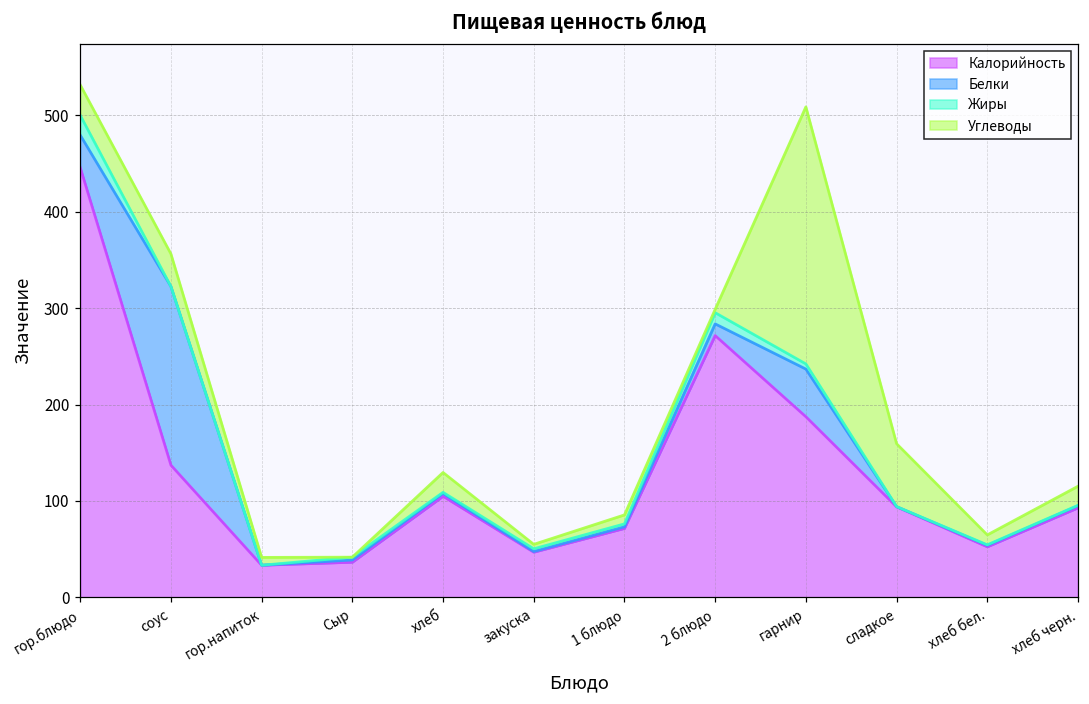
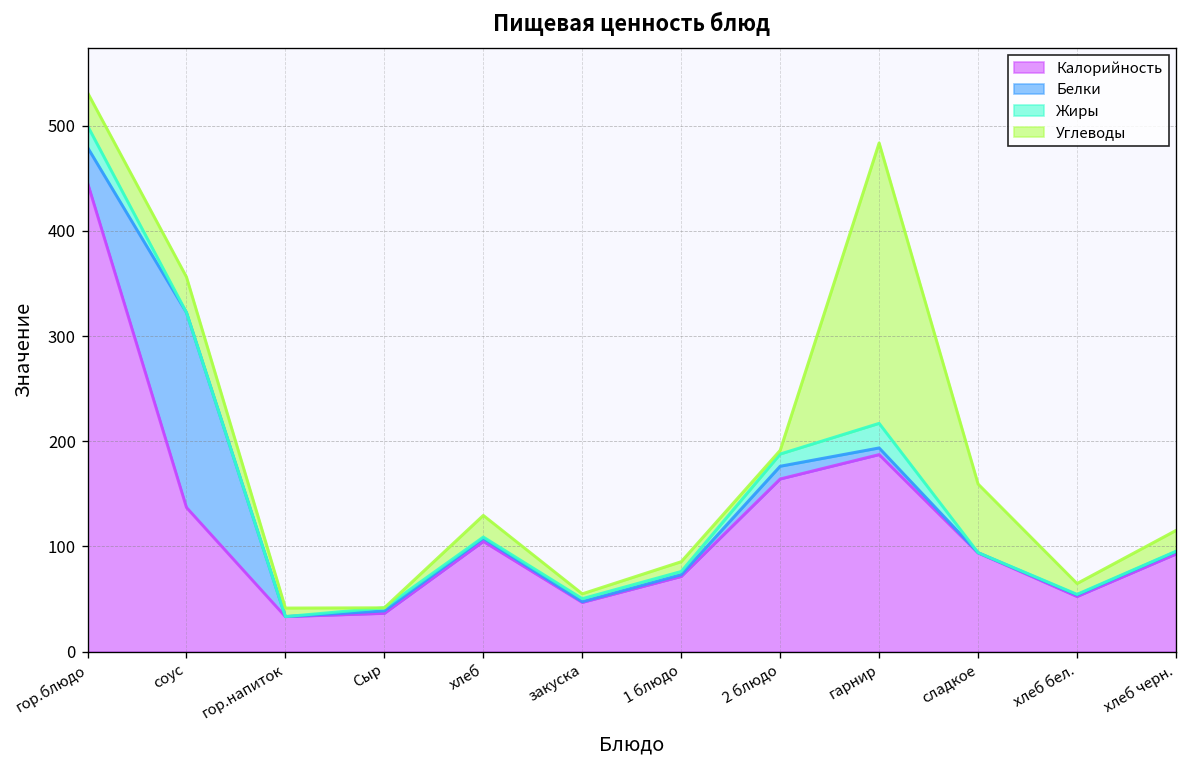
Калорийность, 2 блюдо: 270 -> 160
Белки, гарнир: 50 -> 10
Жиры, гарнир: 10 -> 20
